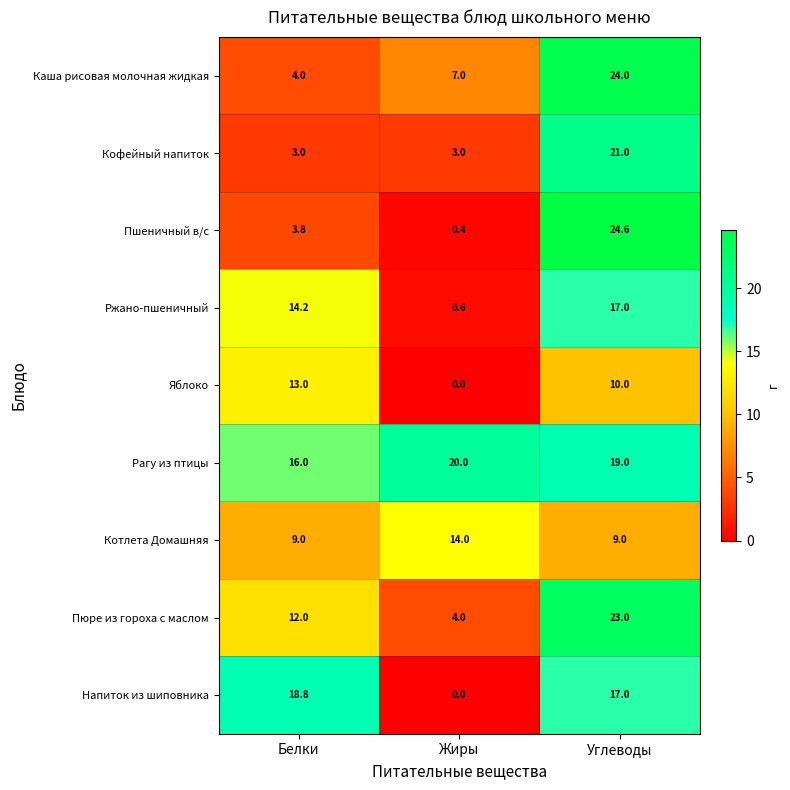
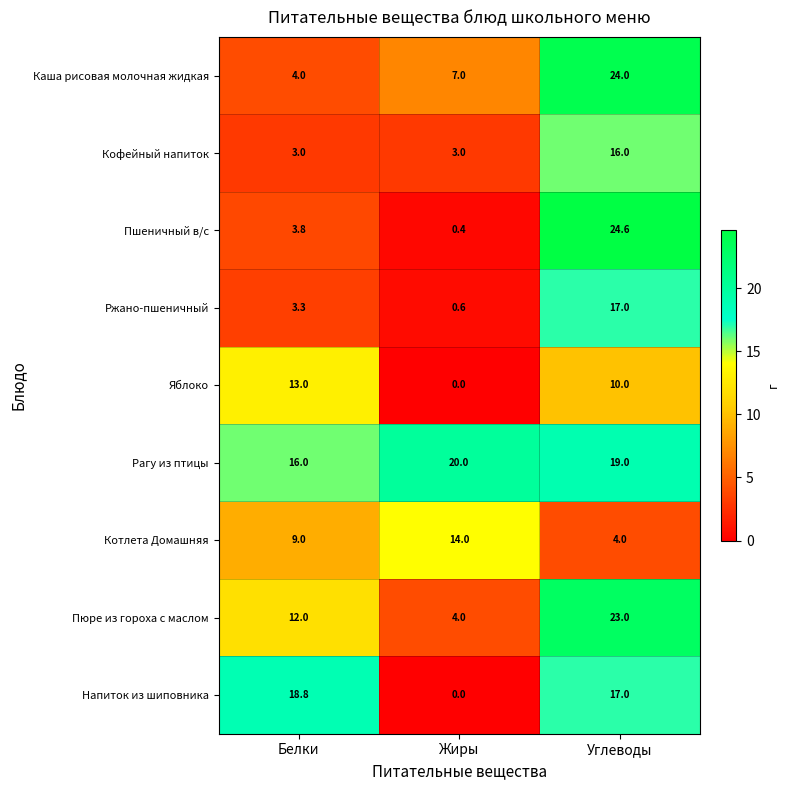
Кофейный напиток, Углеводы: 21.0 -> 16.0
Ржано-пшеничный, Белки: 14.2 -> 3.3
Котлета Домашняя, Углеводы: 9.0 -> 4.0
